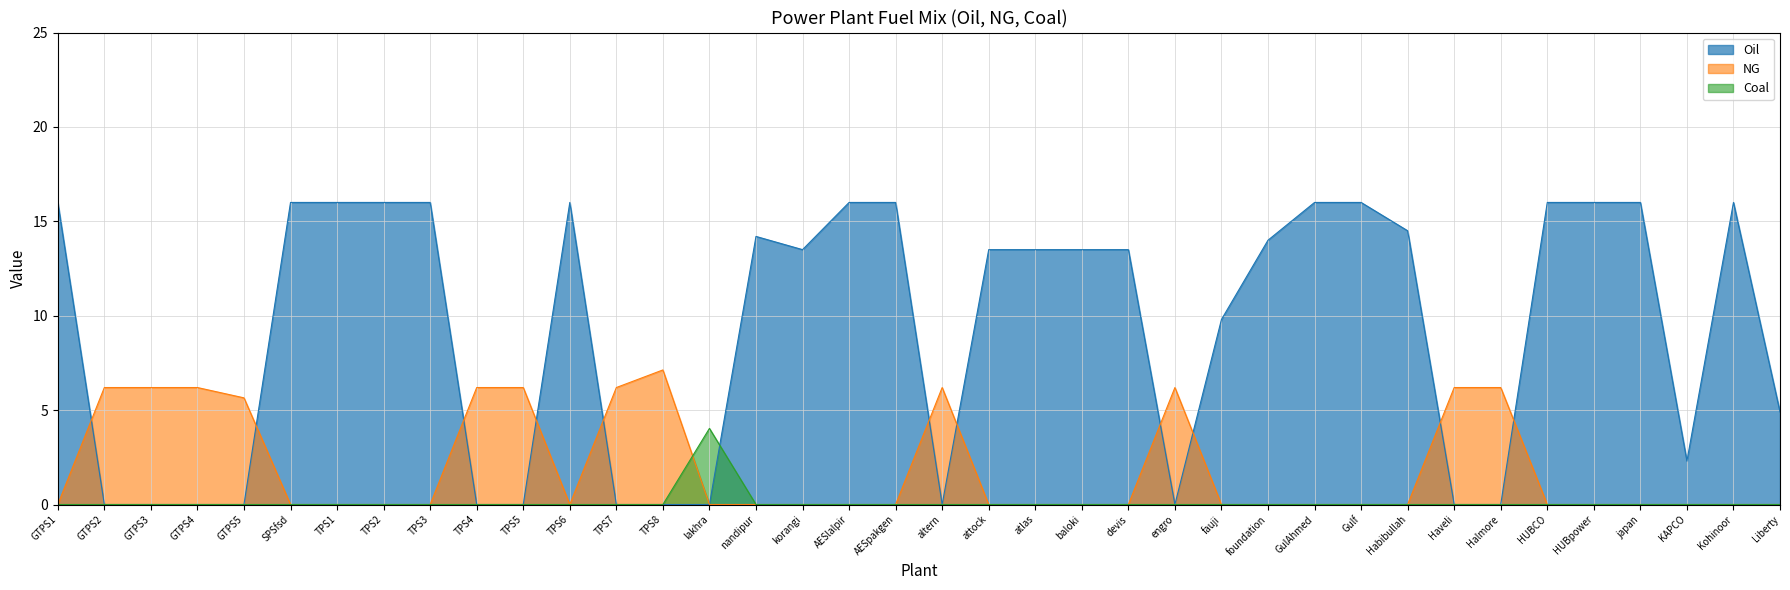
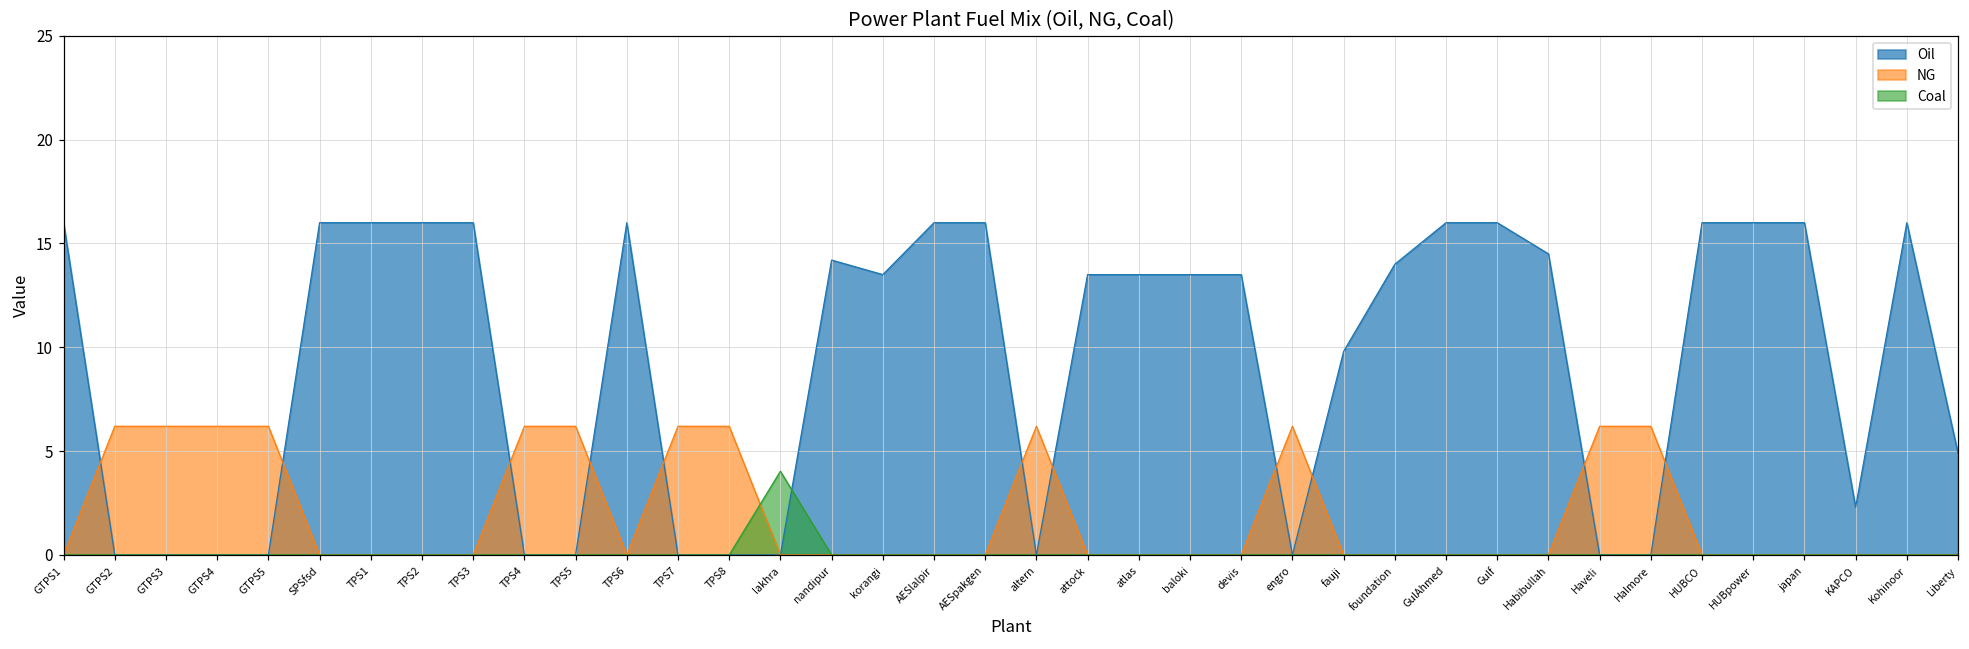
NG, GTPS5: 5.6 -> 6.2
NG, TPS8: 7.1 -> 6.2
